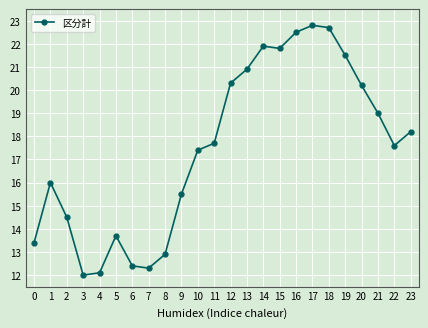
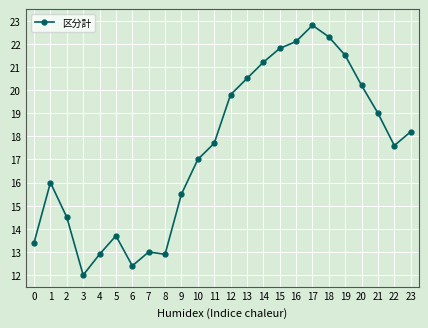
4: 12.1 -> 12.9
7: 12.3 -> 13.0
10: 17.4 -> 17.0
12: 20.3 -> 19.8
13: 20.9 -> 20.5
14: 21.9 -> 21.2
16: 22.5 -> 22.1
18: 22.7 -> 22.3
